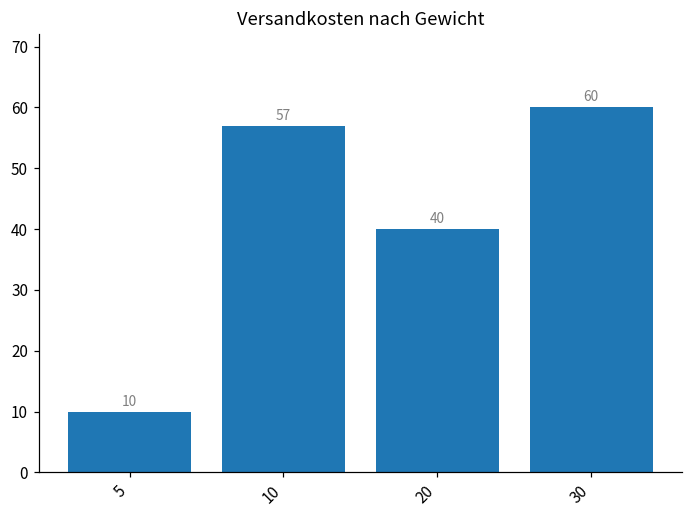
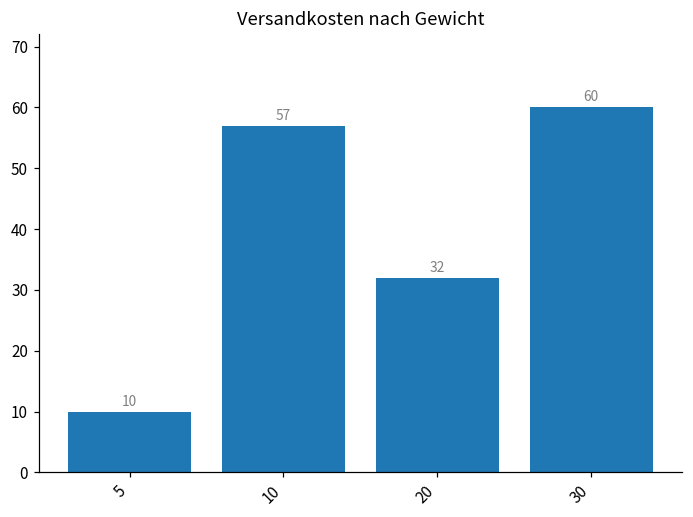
20: 40 -> 32
